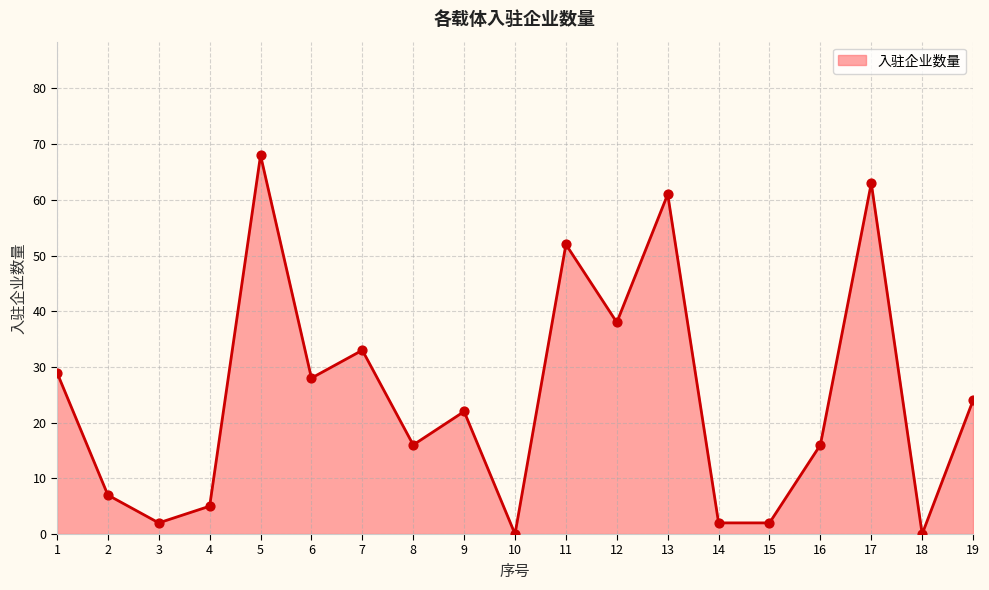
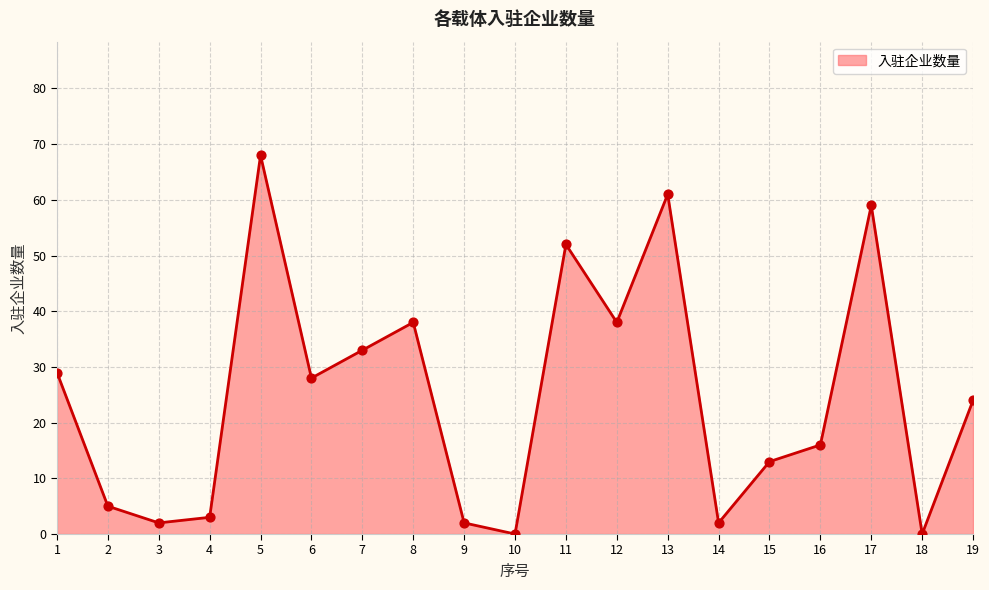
2: 7 -> 5
4: 5 -> 3
8: 16 -> 38
9: 22 -> 2
15: 2 -> 13
17: 63 -> 59
